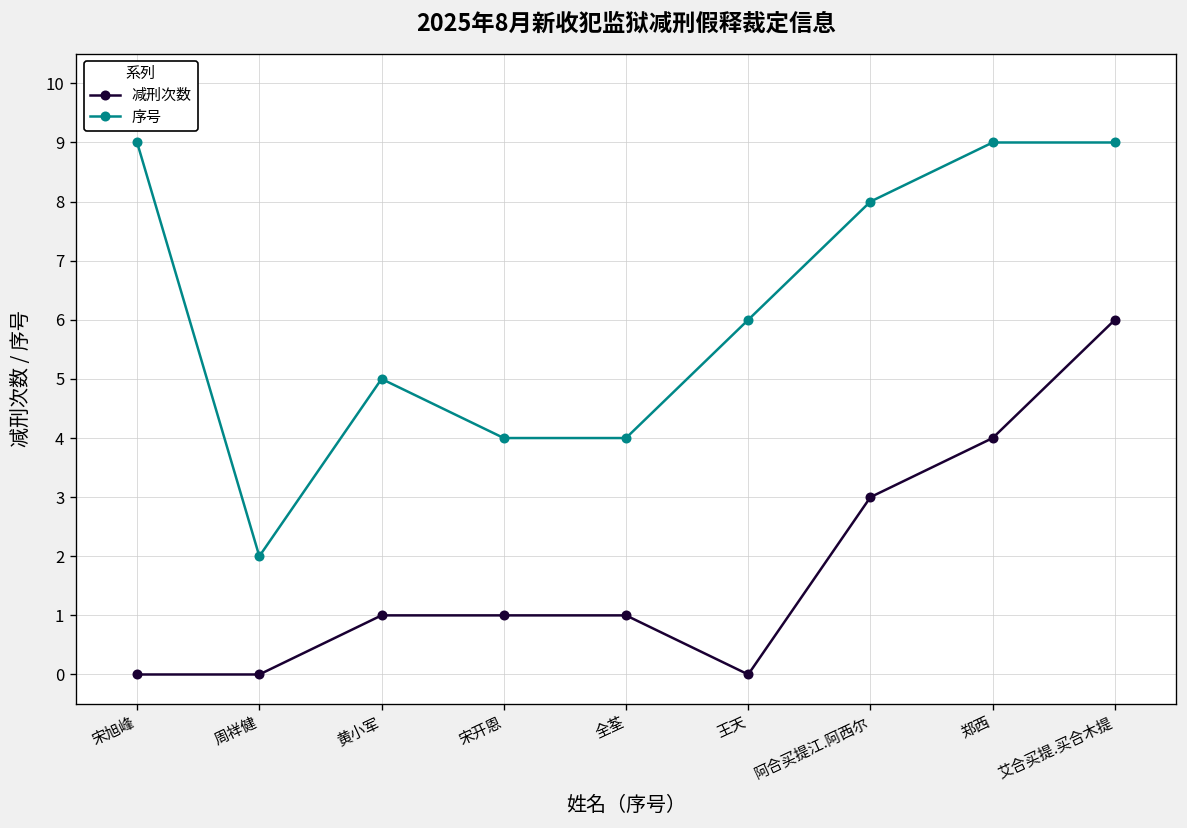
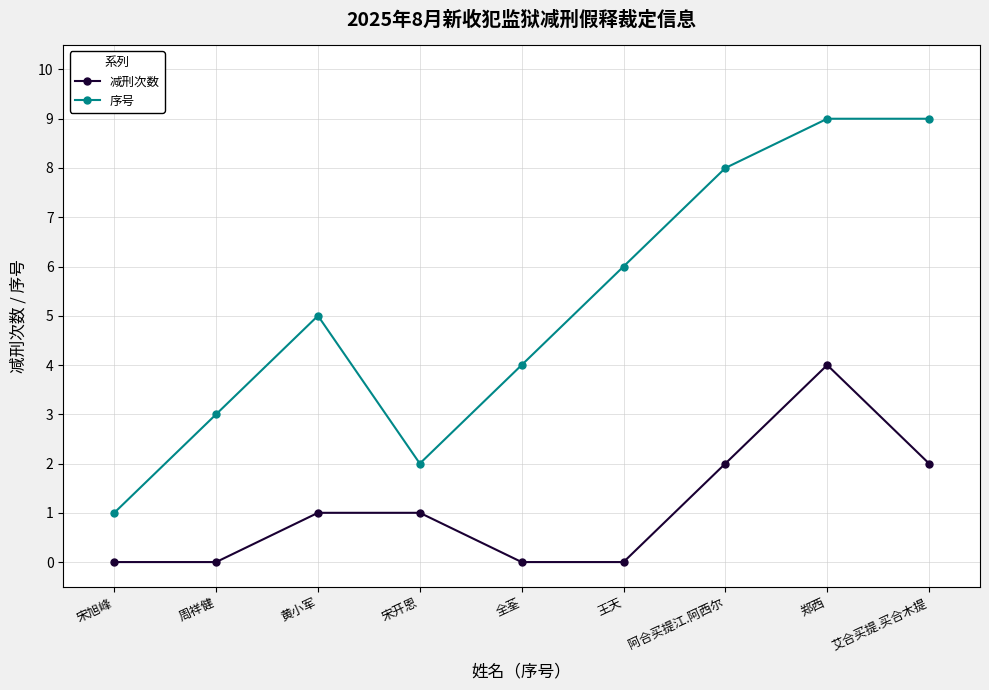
序号, 宋旭峰: 9 -> 1
序号, 周祥健: 2 -> 3
序号, 宋开恩: 4 -> 2
减刑次数, 全荃: 1 -> 0
减刑次数, 阿合买提江.阿西尔: 3 -> 2
减刑次数, 艾合买提.买合木提: 6 -> 2
